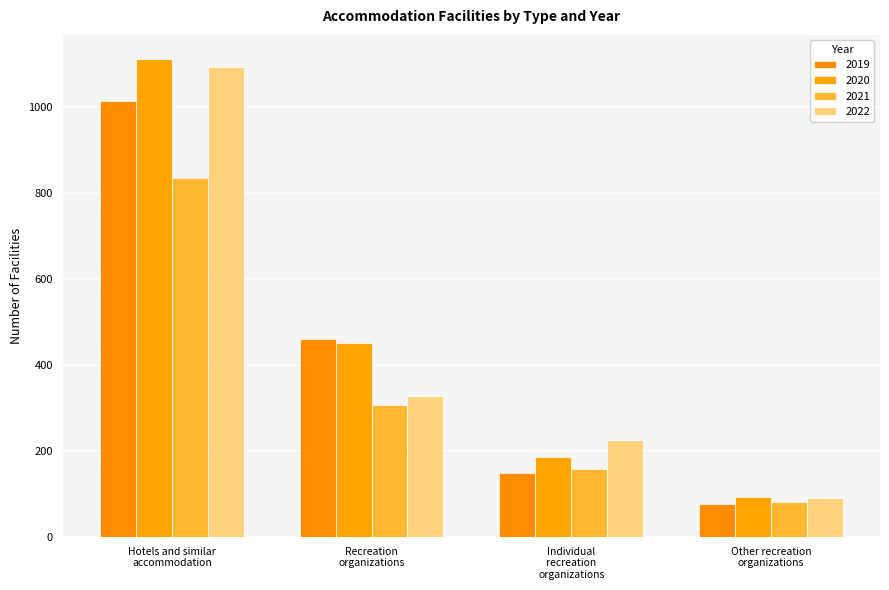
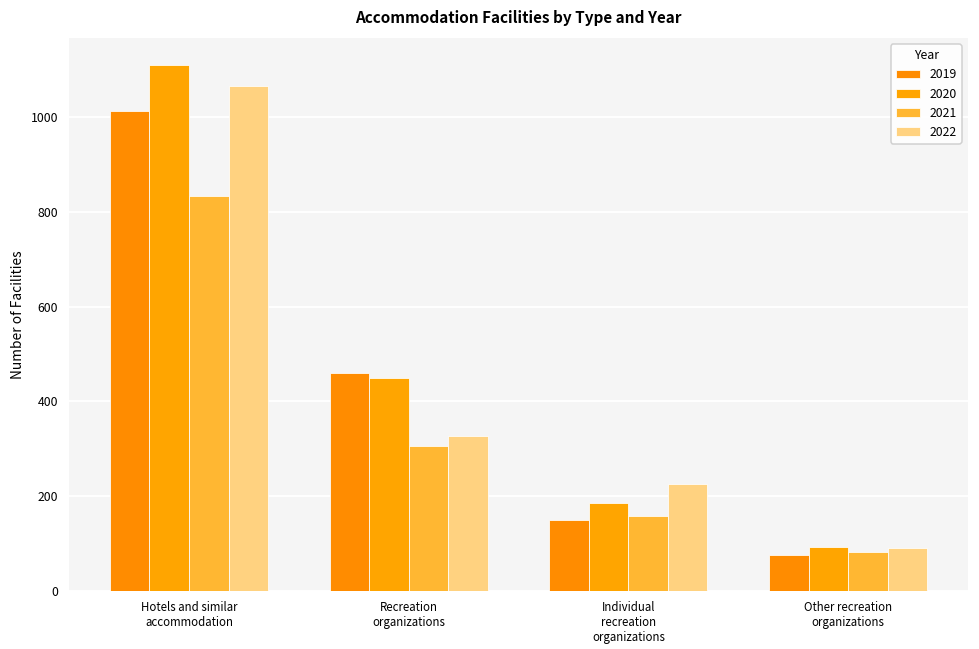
2022, Hotels and similar accommodation: 1090 -> 1070
